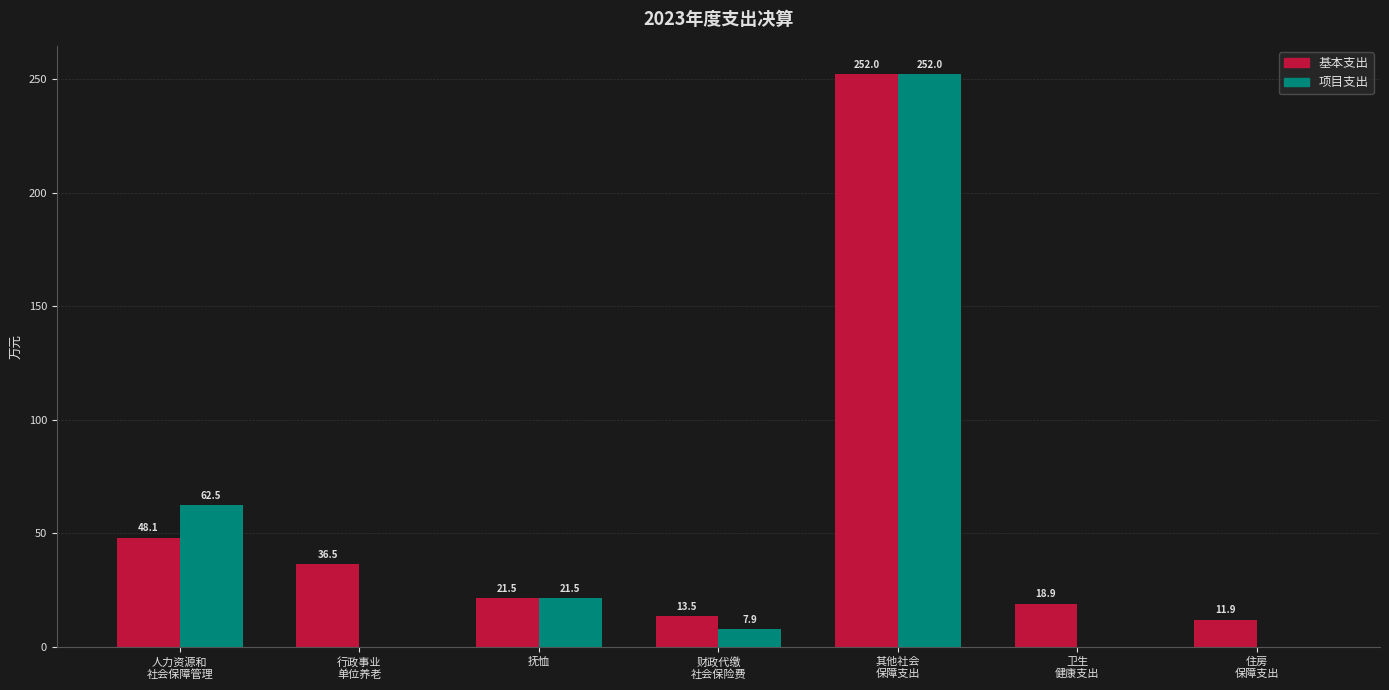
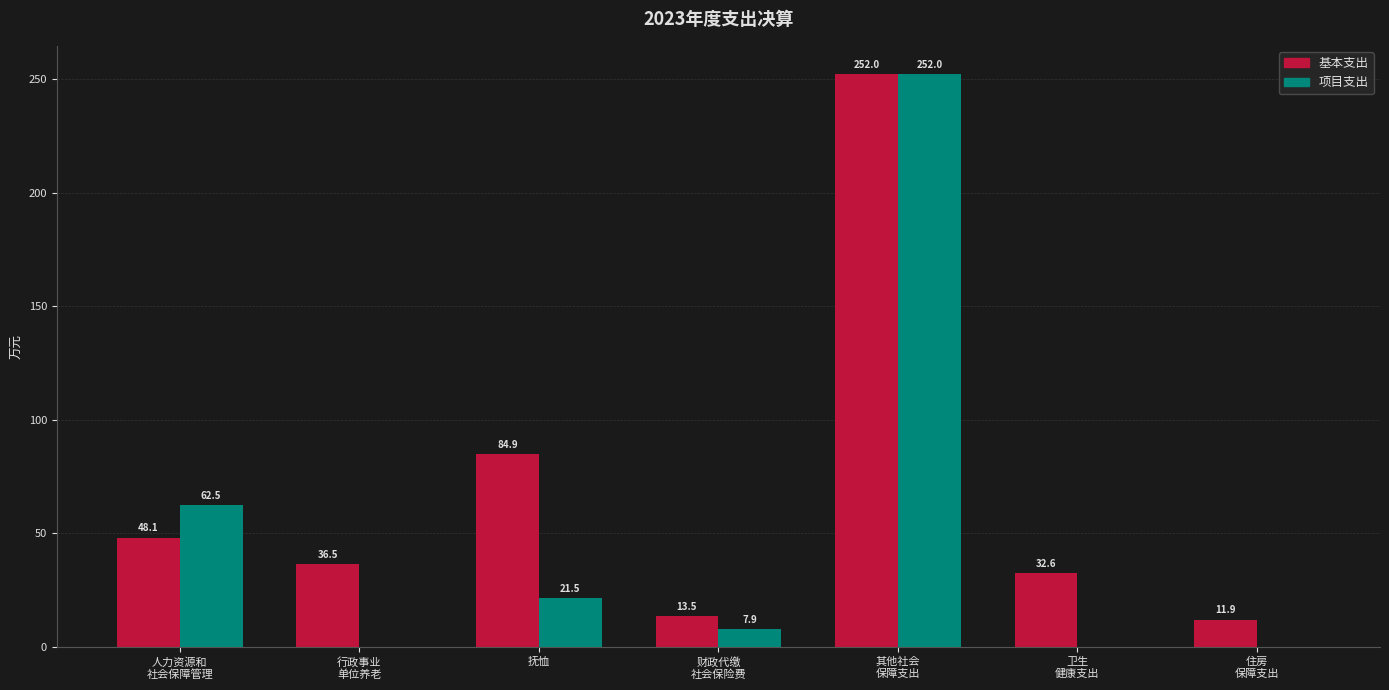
基本支出, 抚恤: 21.5 -> 84.9
基本支出, 卫生 健康支出: 18.9 -> 32.6
